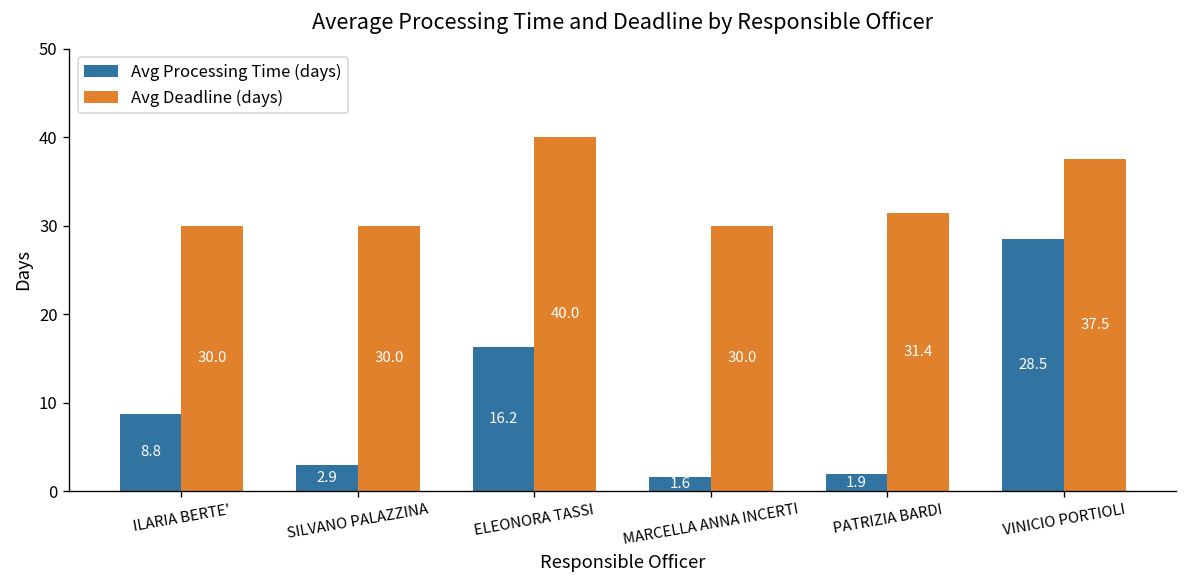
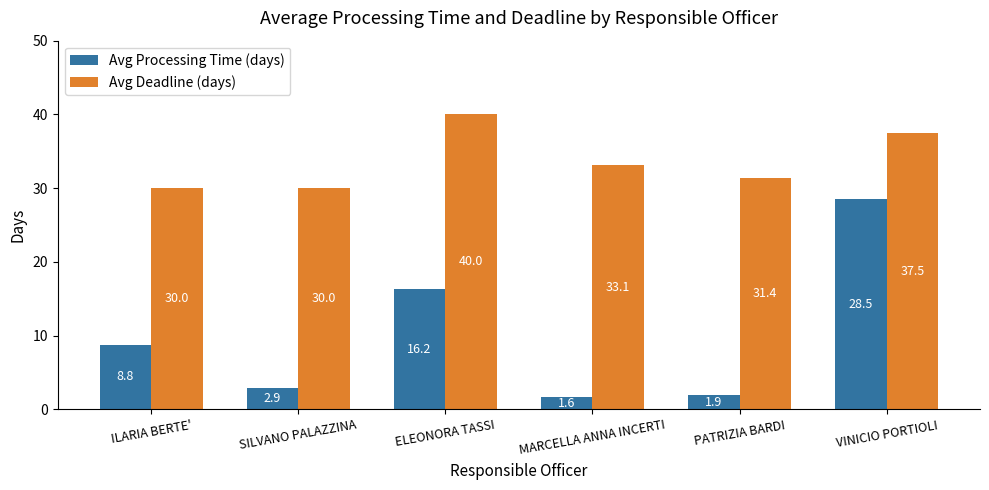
Avg Deadline (days), MARCELLA ANNA INCERTI: 30.0 -> 33.1
